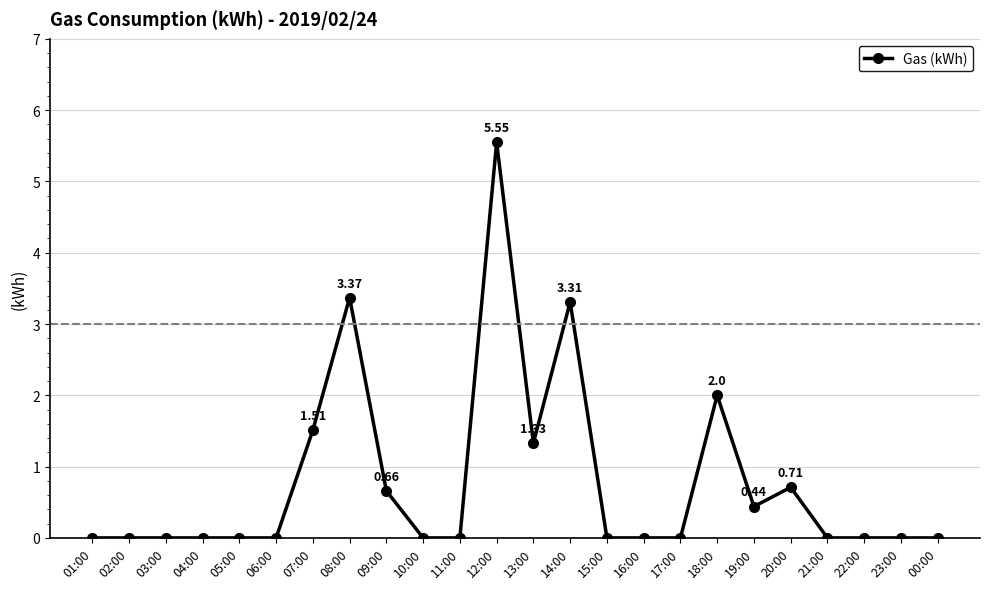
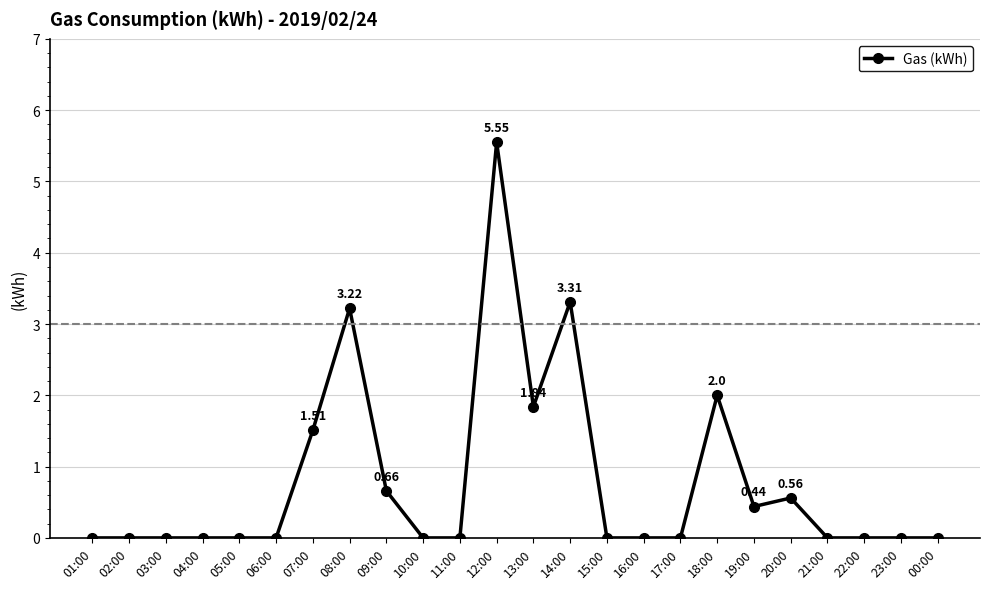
08:00: 3.37 -> 3.22
13:00: 1.33 -> 1.84
20:00: 0.71 -> 0.56
